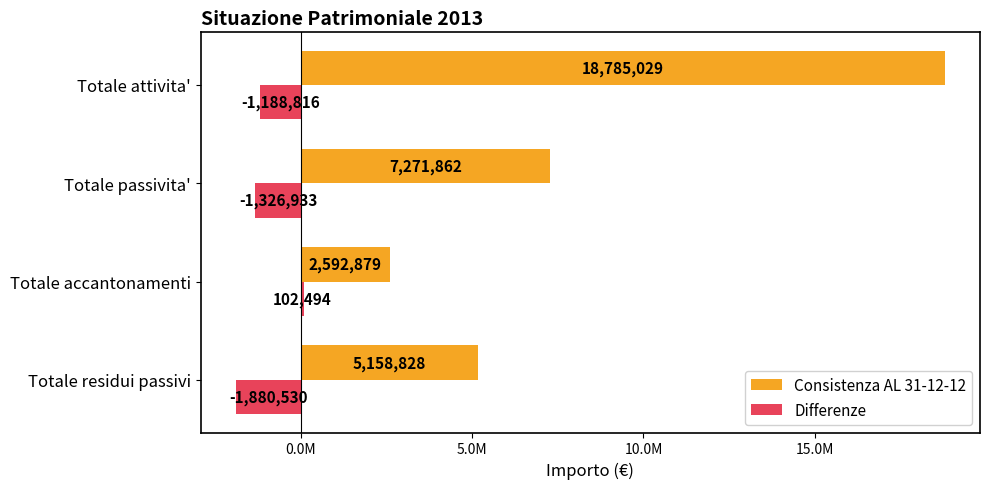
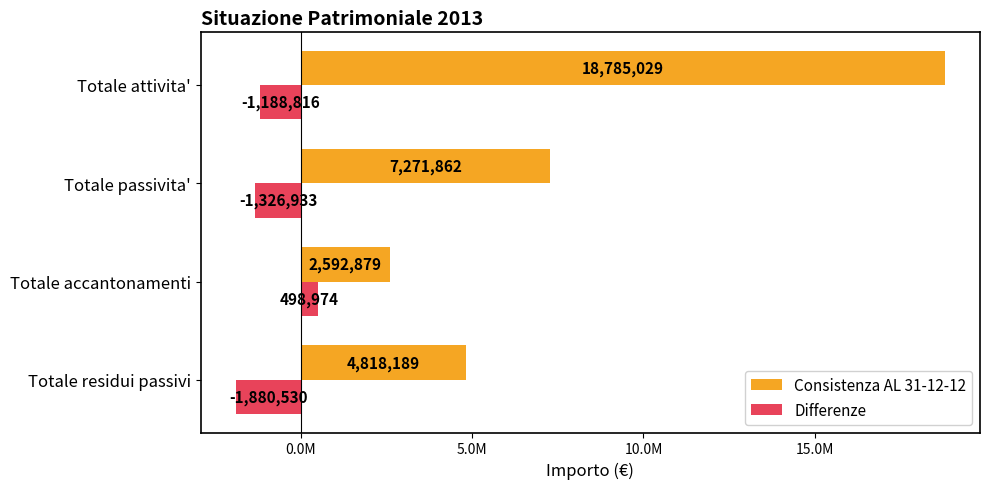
Differenze, Totale accantonamenti: 102,494 -> 498,974
Consistenza AL 31-12-12, Totale residui passivi: 5,158,828 -> 4,818,189
